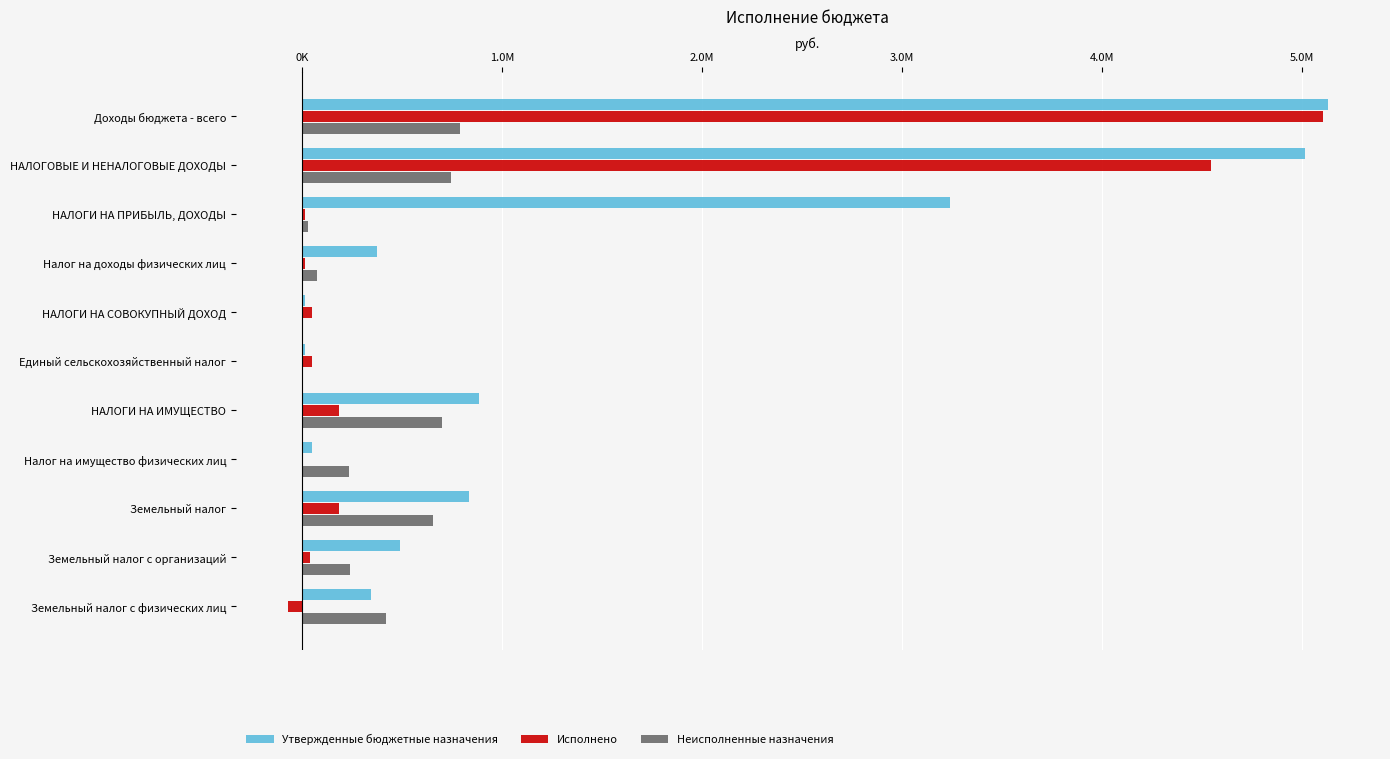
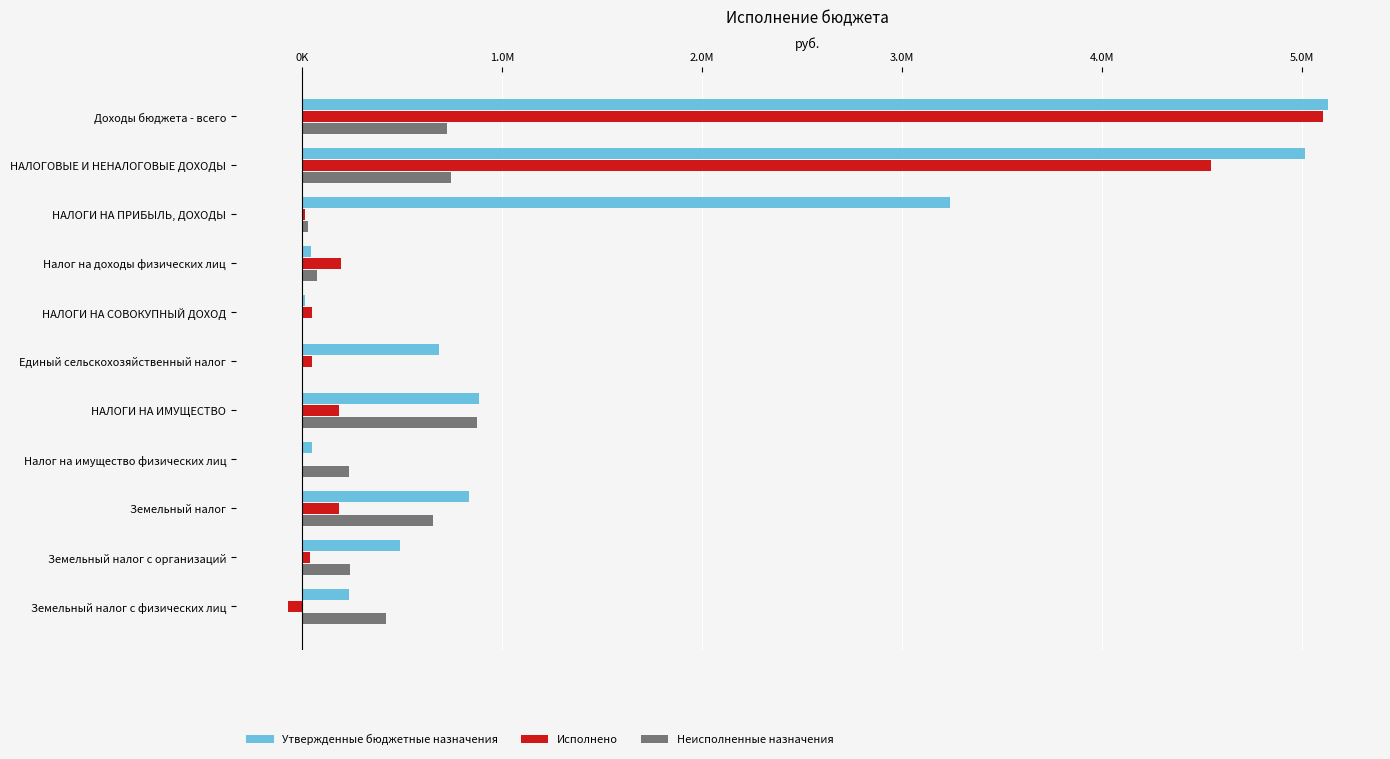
Неисполненные назначения, Доходы бюджета - всего: 790000 -> 720000
Утвержденные бюджетные назначения, Налог на доходы физических лиц: 380000 -> 40000
Исполнено, Налог на доходы физических лиц: 10000 -> 190000
Утвержденные бюджетные назначения, Единый сельскохозяйственный налог: 10000 -> 680000
Неисполненные назначения, НАЛОГИ НА ИМУЩЕСТВО: 700000 -> 870000
Утвержденные бюджетные назначения, Земельный налог с физических лиц: 350000 -> 230000
